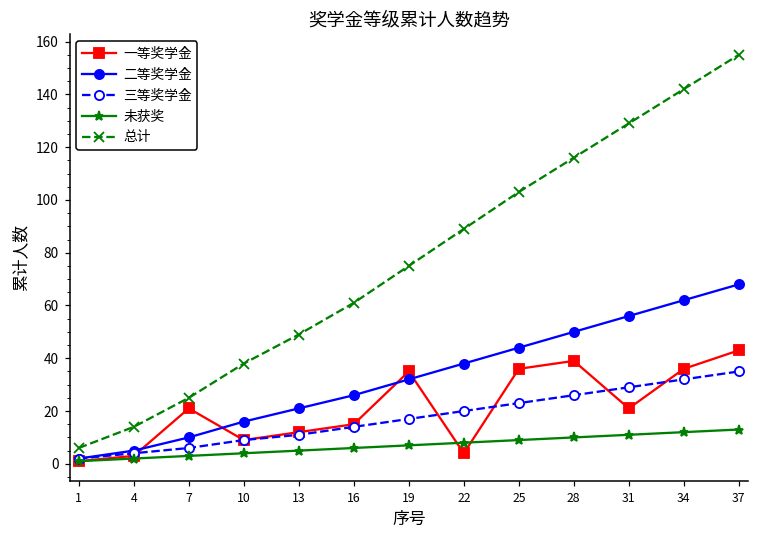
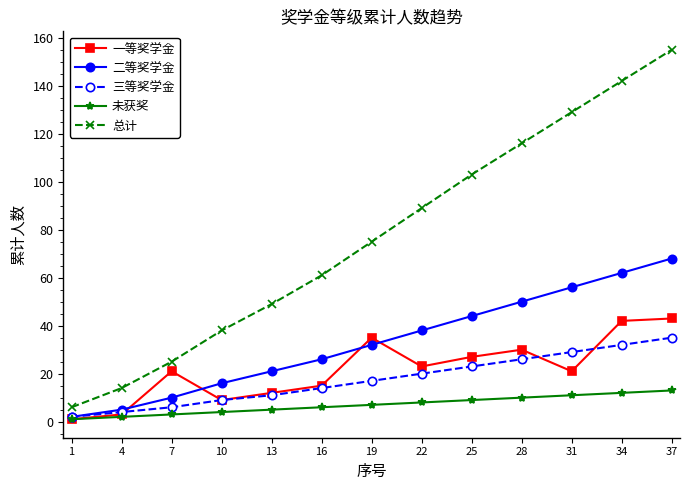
一等奖学金, 22: 4 -> 23
一等奖学金, 25: 36 -> 27
一等奖学金, 28: 39 -> 30
一等奖学金, 34: 36 -> 42
